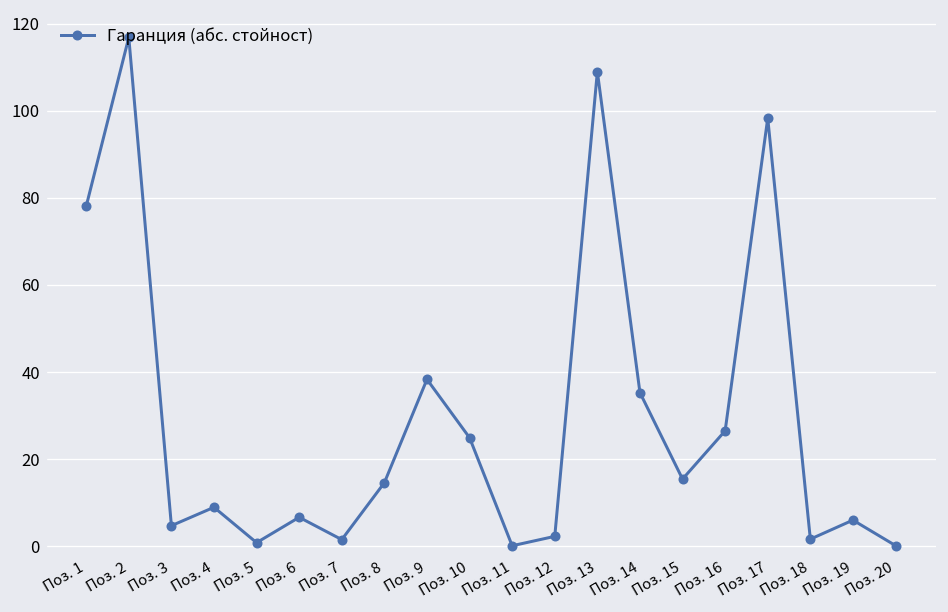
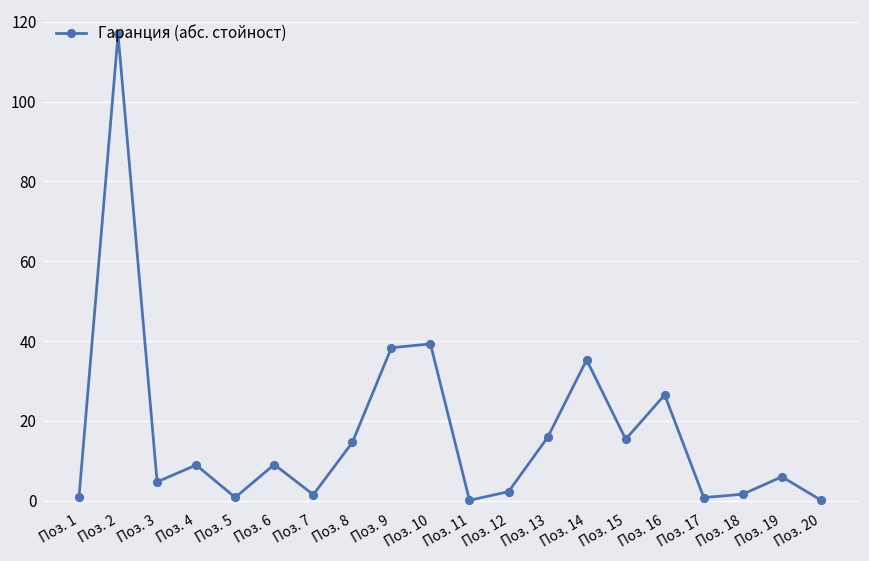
Поз. 1: 78 -> 1
Поз. 6: 7 -> 9
Поз. 10: 25 -> 39
Поз. 13: 109 -> 16
Поз. 17: 98 -> 1
